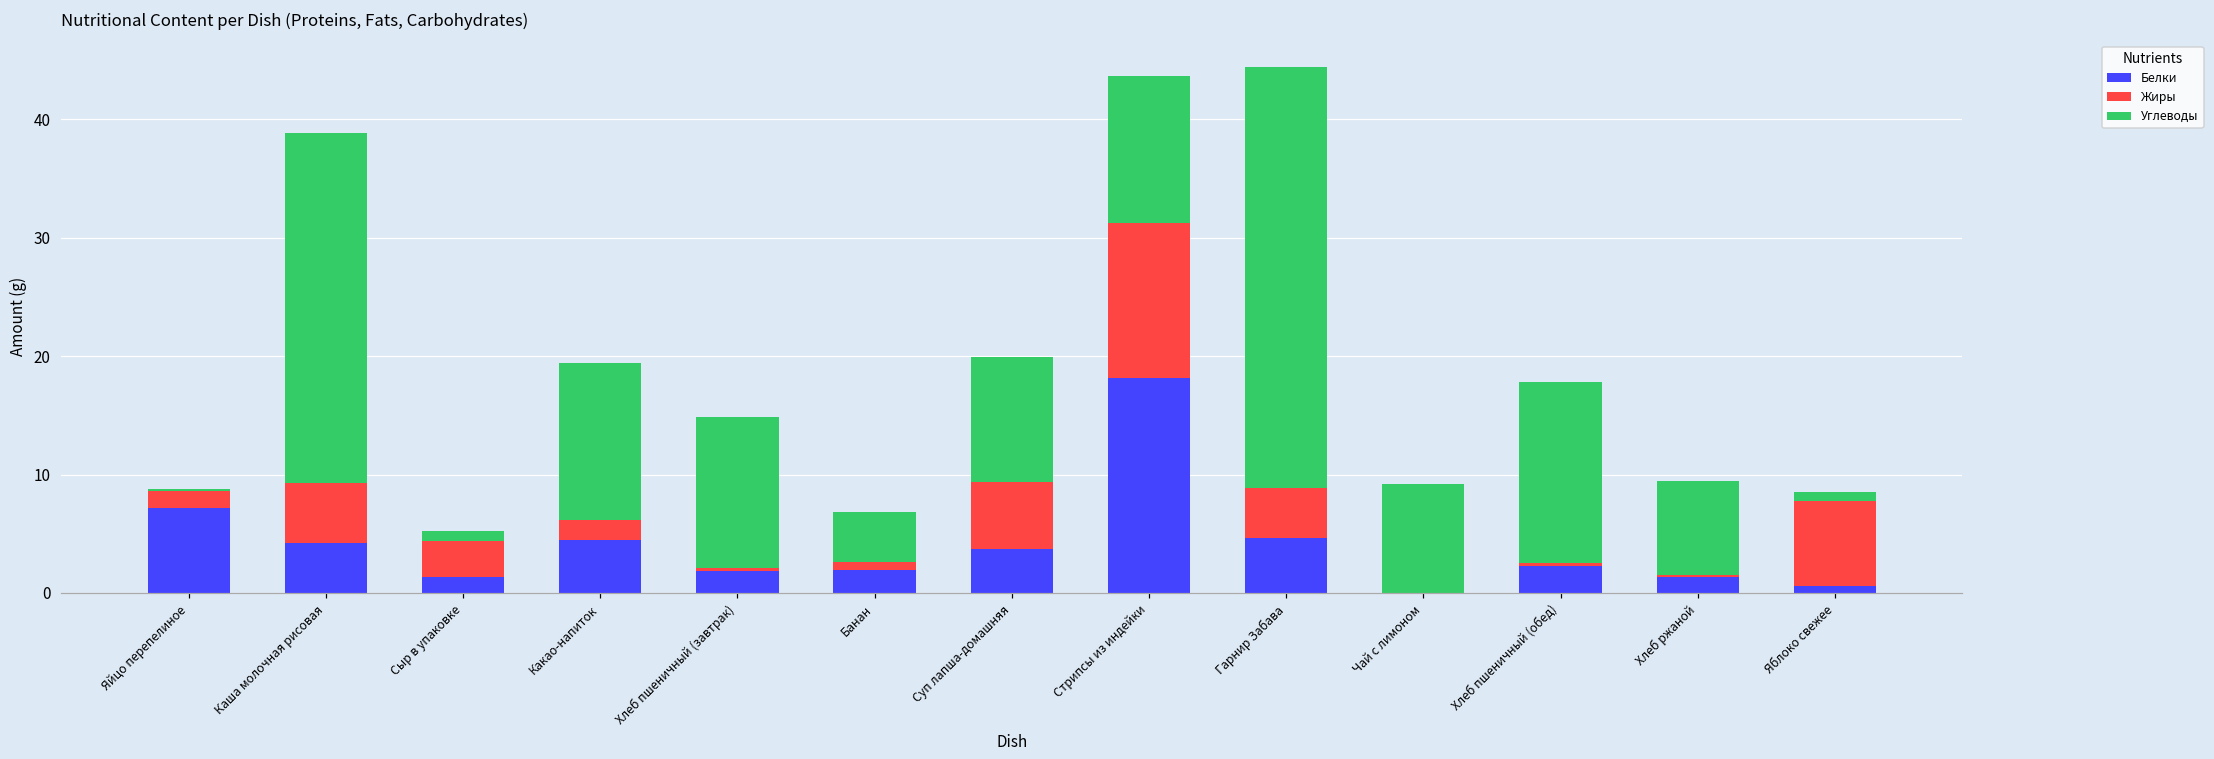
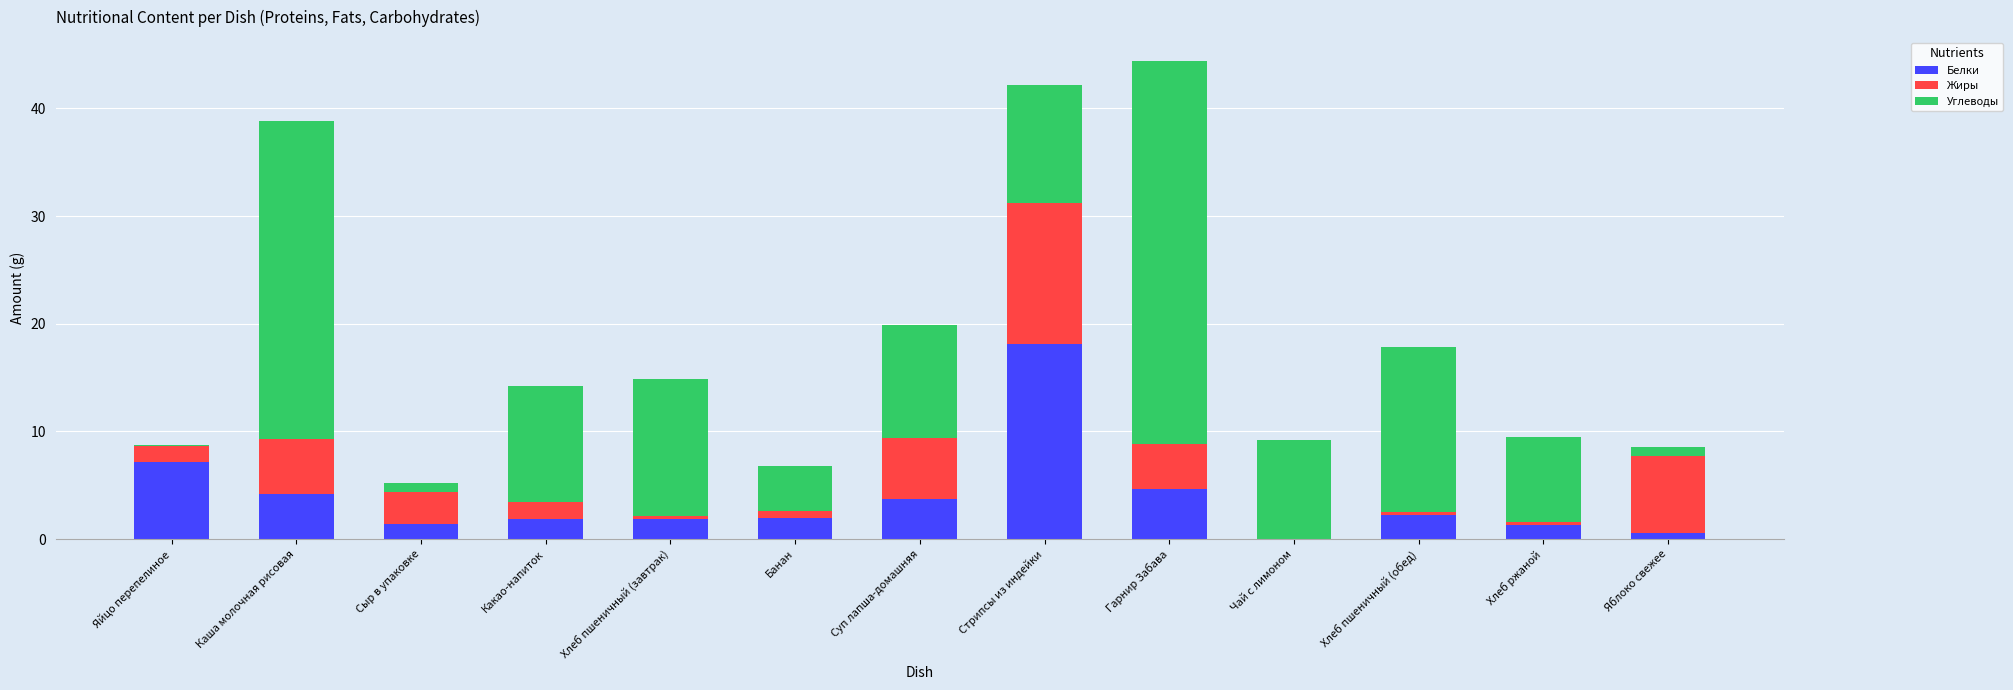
Белки, Какао-напиток: 4.5 -> 1.8
Углеводы, Какао-напиток: 13.2 -> 10.7
Углеводы, Стрипсы из индейки: 12.4 -> 11.0
